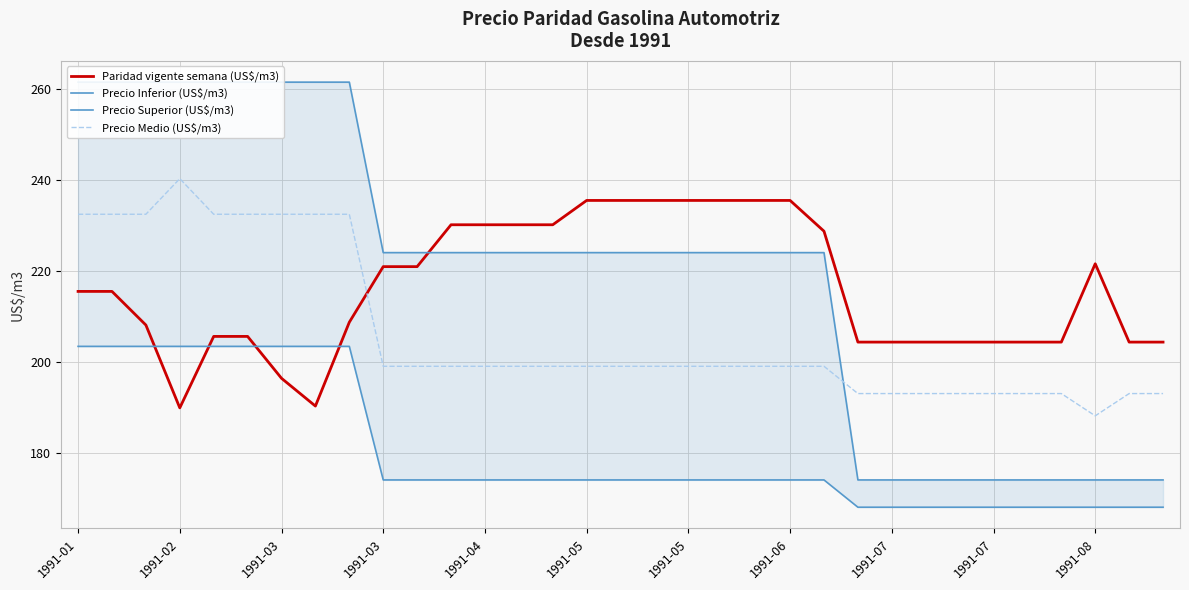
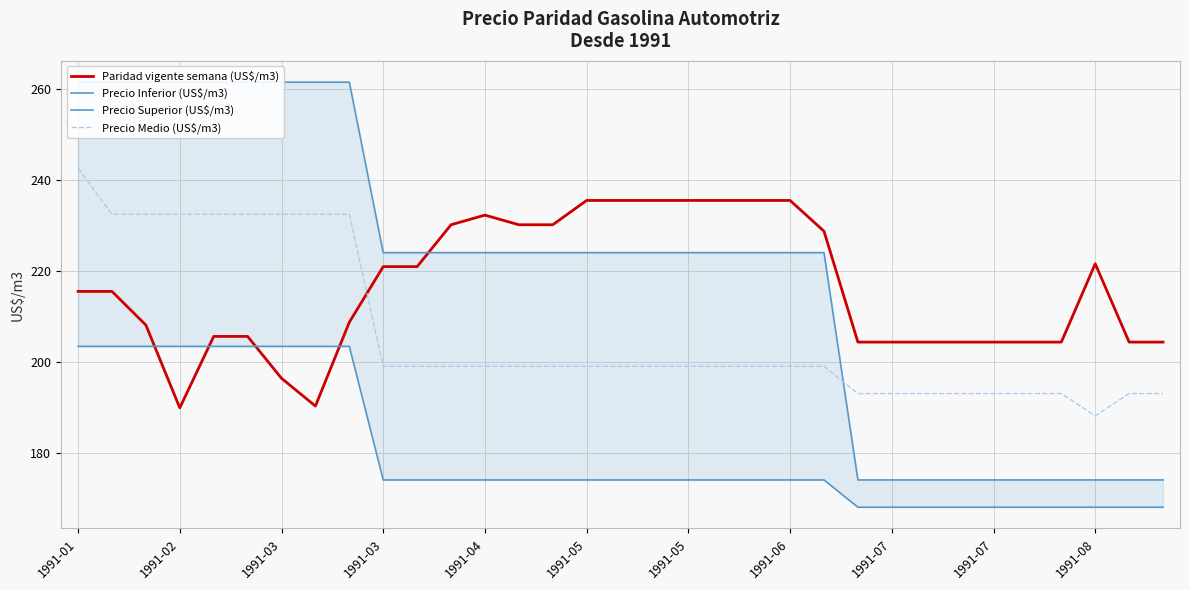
Precio Medio (US$/m3), 1991-01: 232 -> 243
Precio Medio (US$/m3), 1991-02: 240 -> 232
Paridad vigente semana (US$/m3), 1991-04: 230 -> 232
